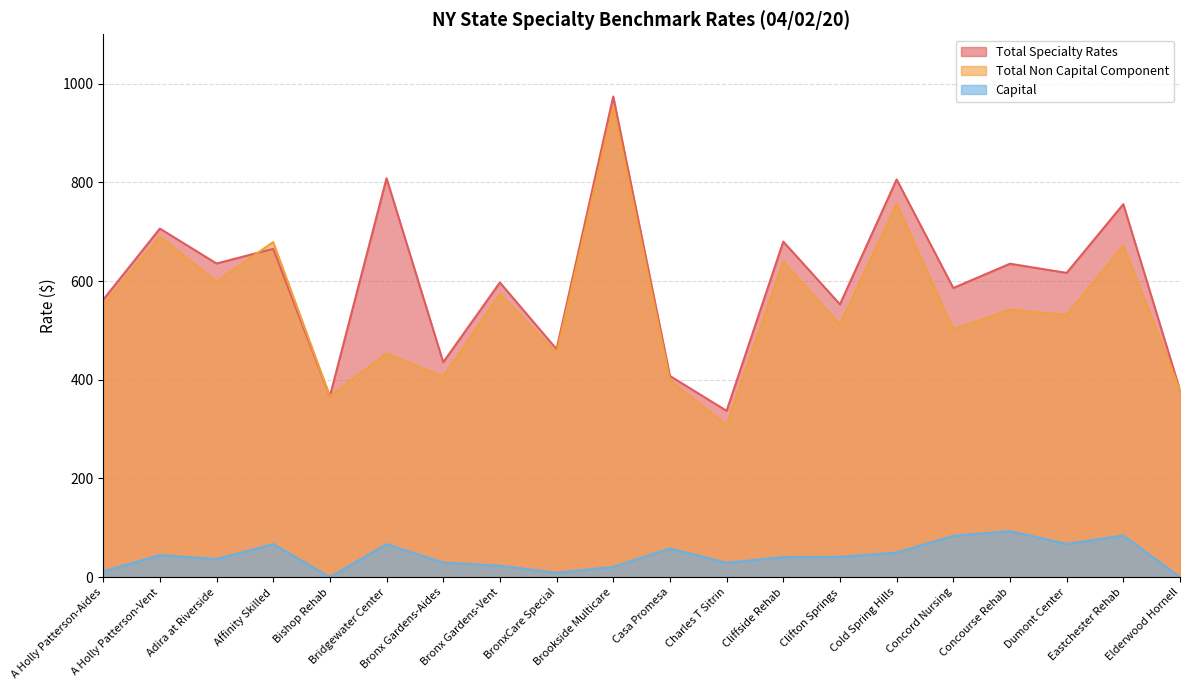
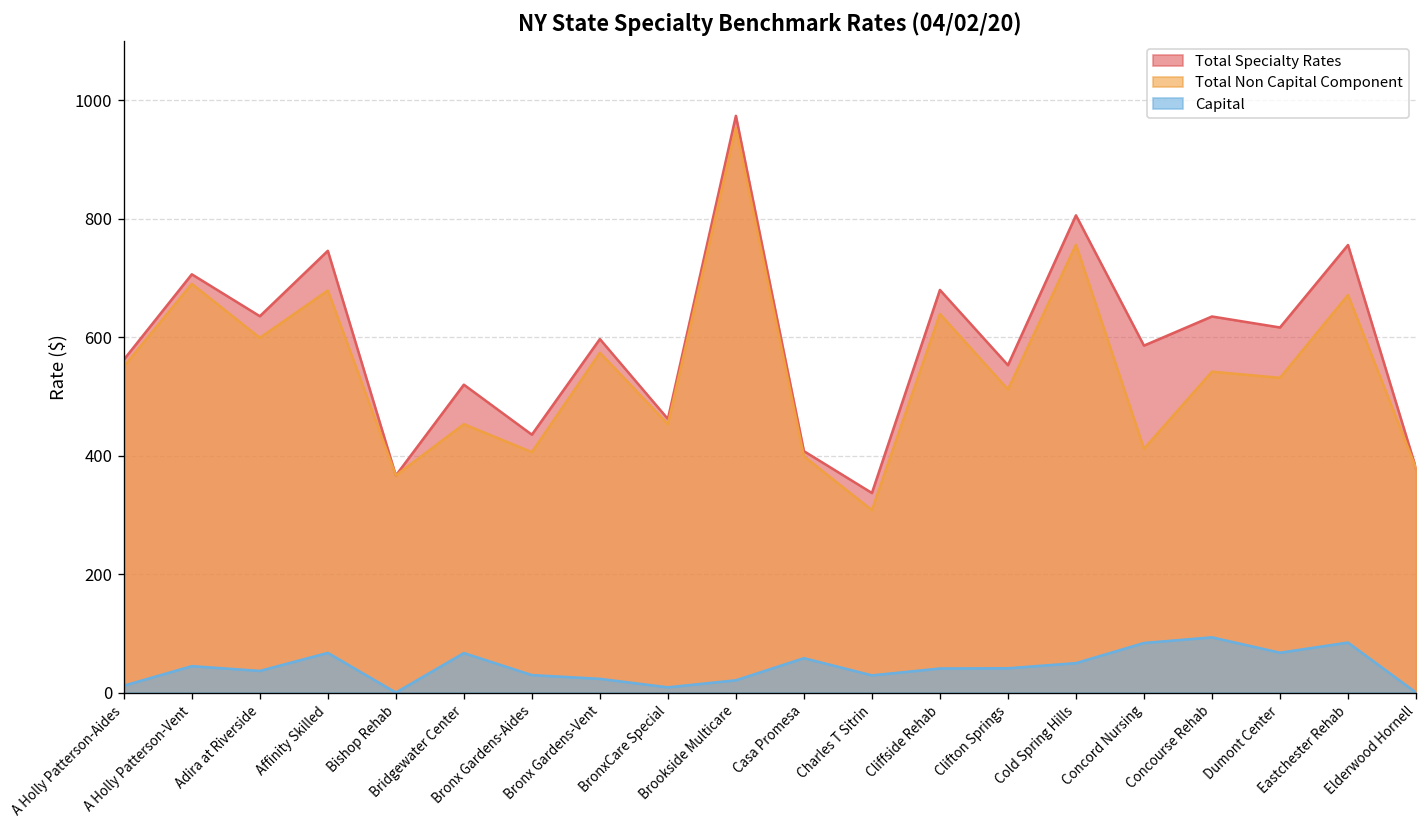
Total Specialty Rates, Affinity Skilled: 670 -> 750
Total Specialty Rates, Bridgewater Center: 810 -> 520
Total Non Capital Component, Concord Nursing: 500 -> 410
